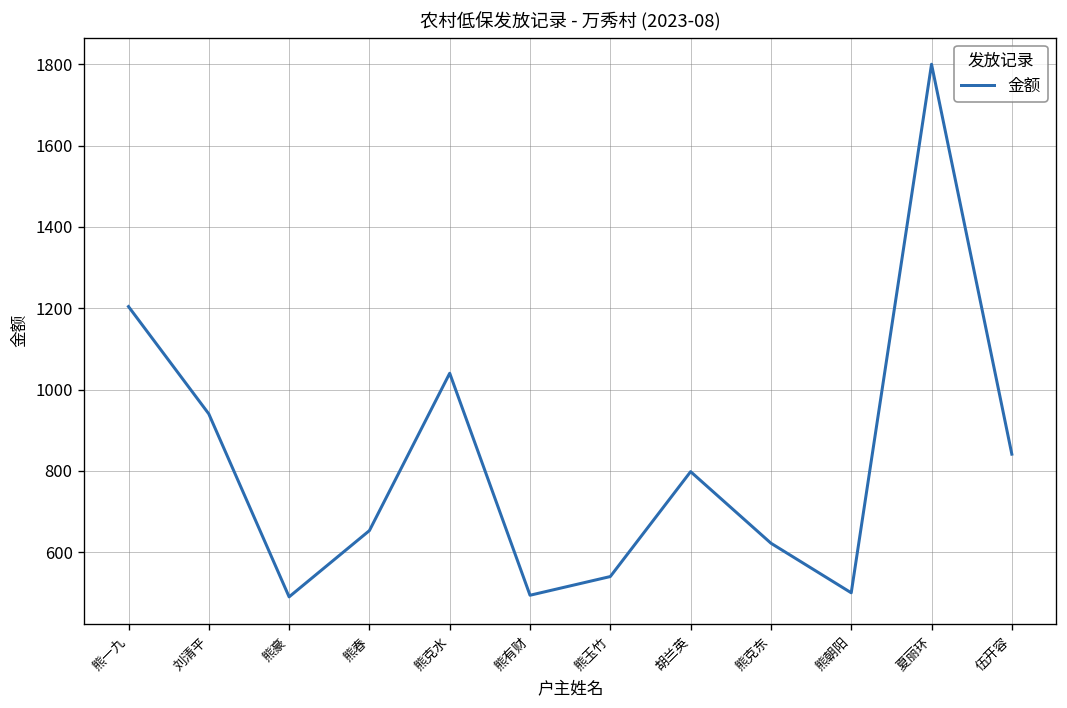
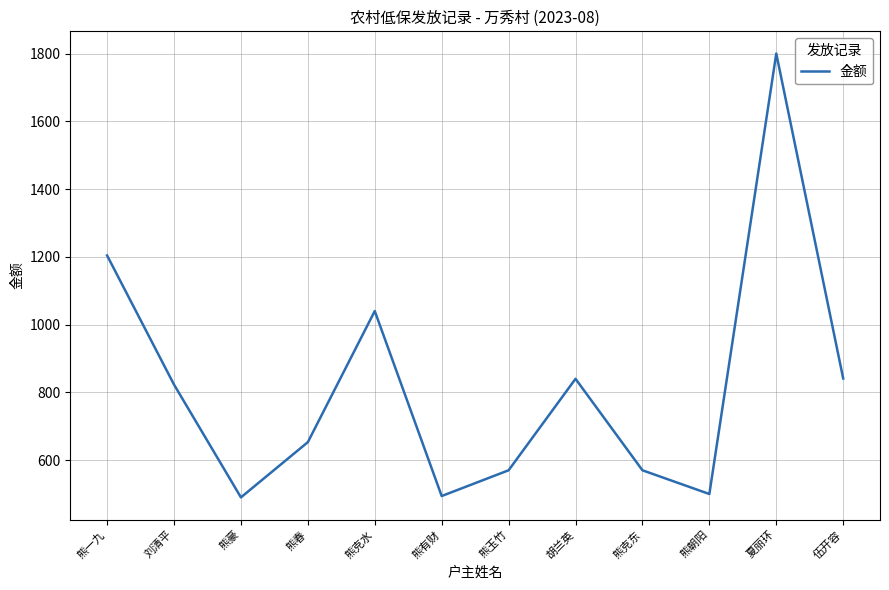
刘清平: 940 -> 820
熊玉竹: 540 -> 570
胡兰英: 800 -> 840
熊克东: 620 -> 570
